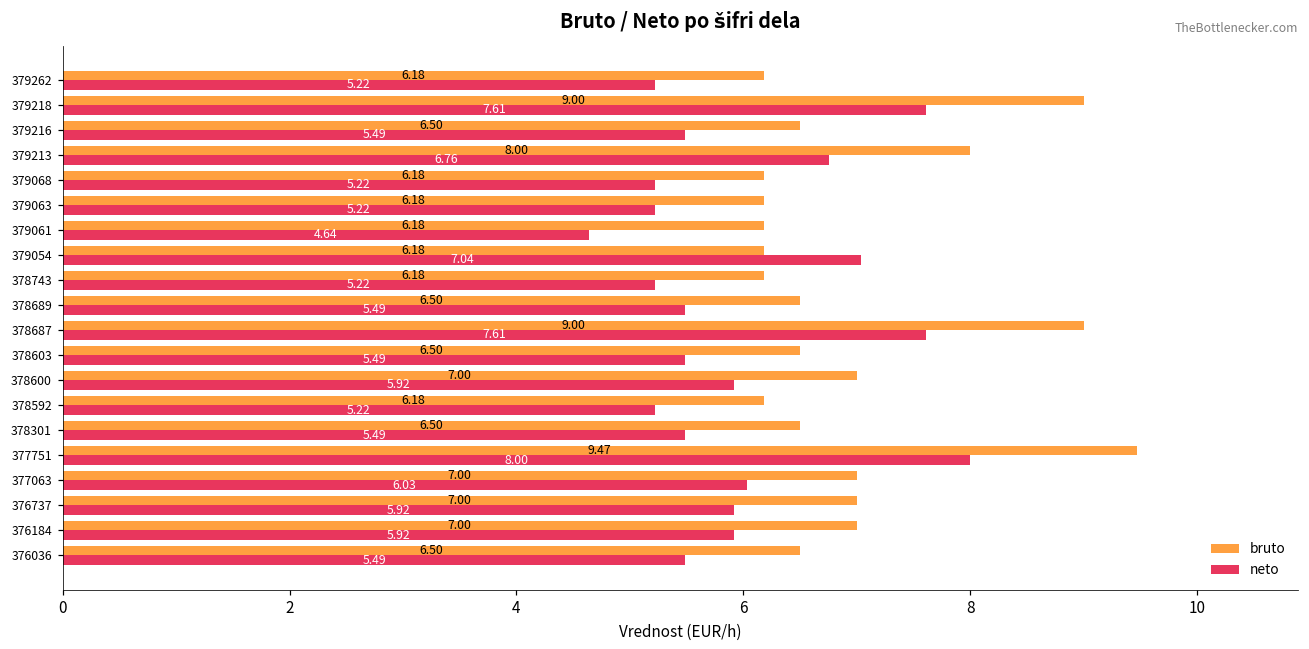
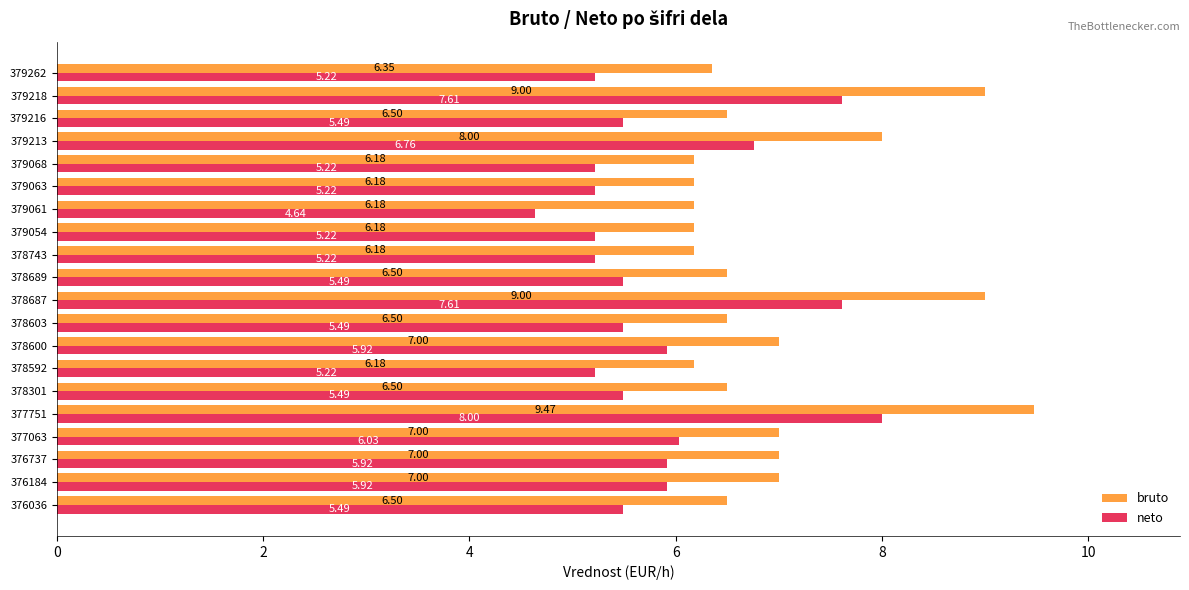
bruto, 379262: 6.18 -> 6.35
neto, 379054: 7.04 -> 5.22
